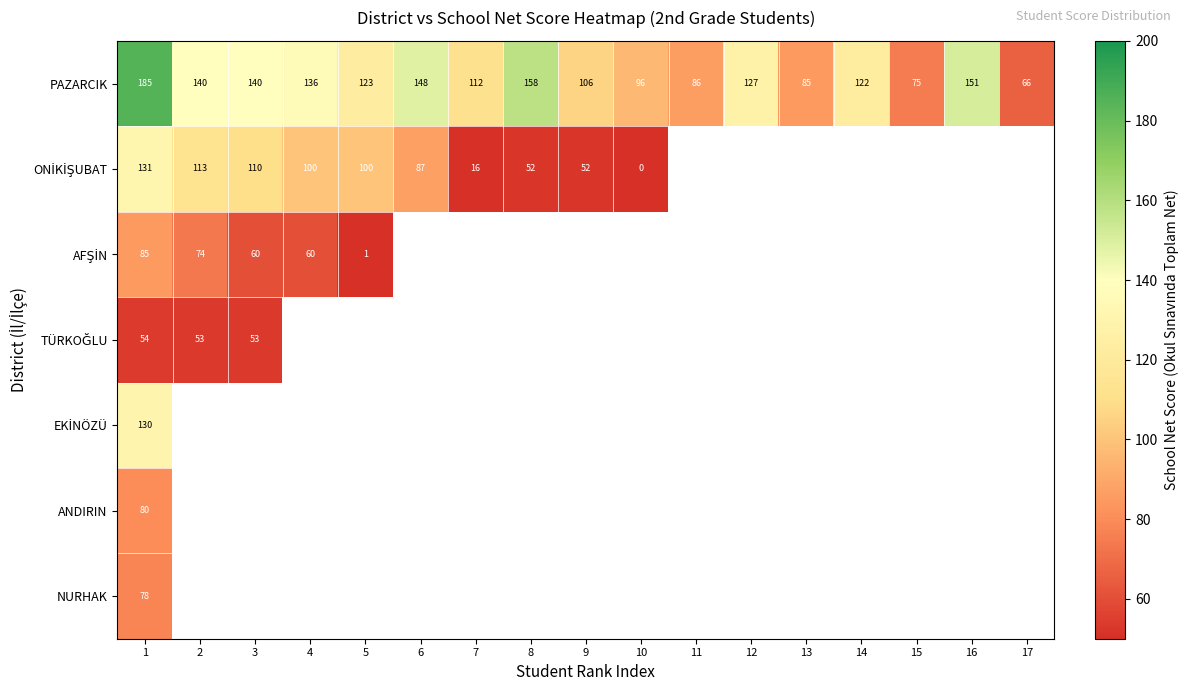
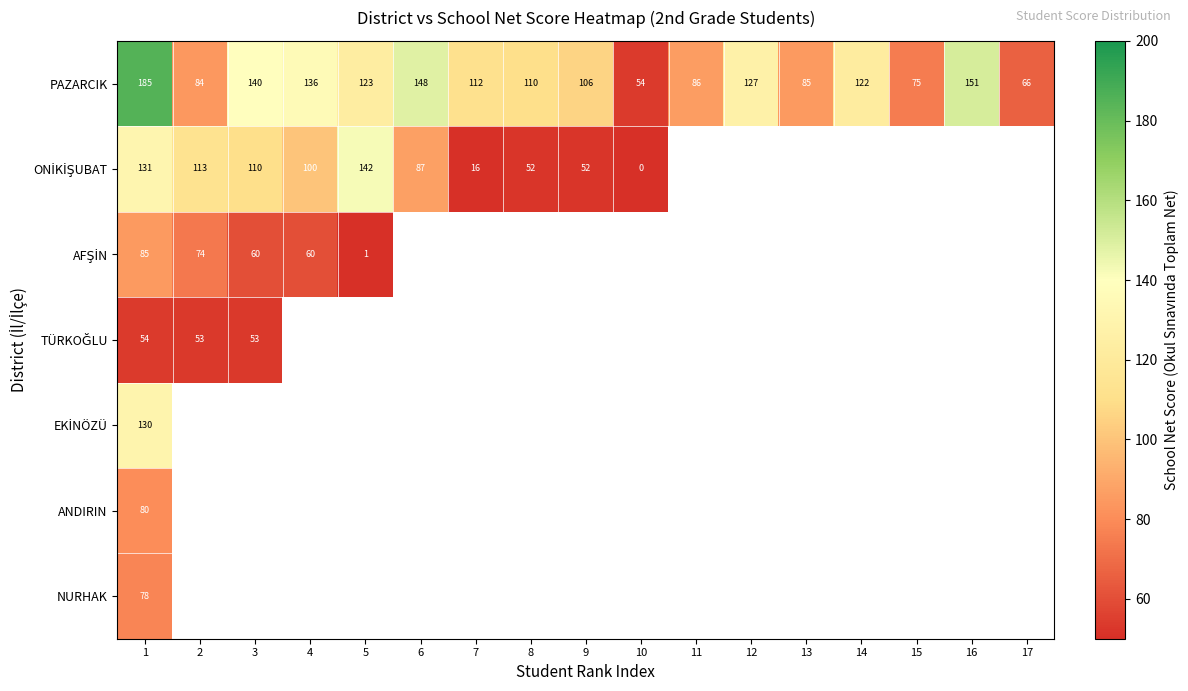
PAZARCIK, 2: 140 -> 84
PAZARCIK, 8: 158 -> 110
PAZARCIK, 10: 96 -> 54
ONİKİŞUBAT, 5: 100 -> 142
